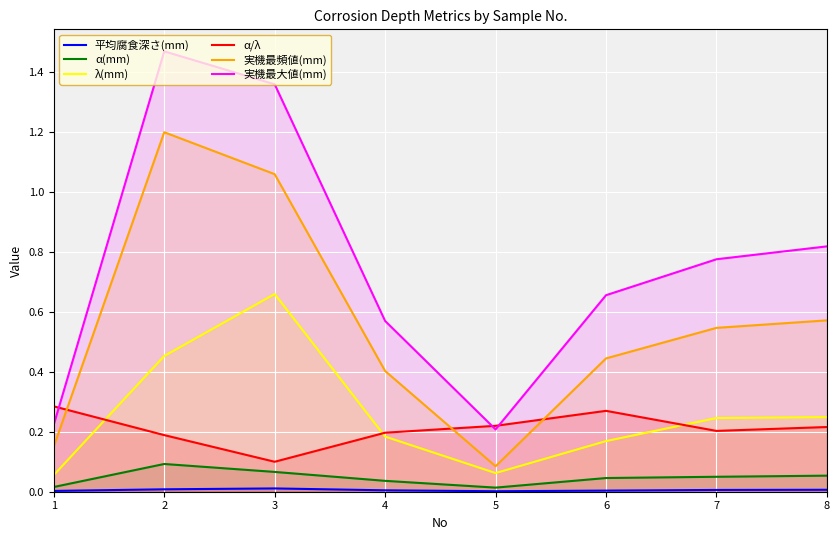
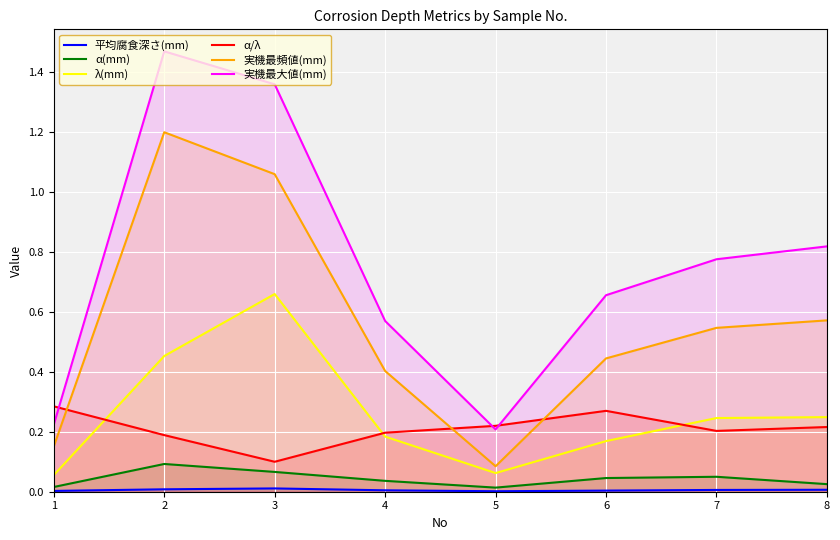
α(mm), 8: 0.05 -> 0.03
